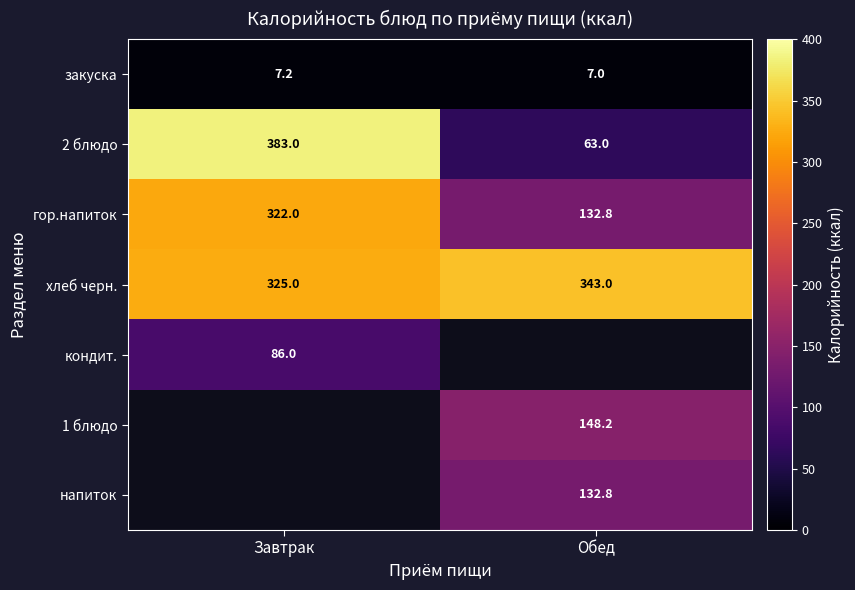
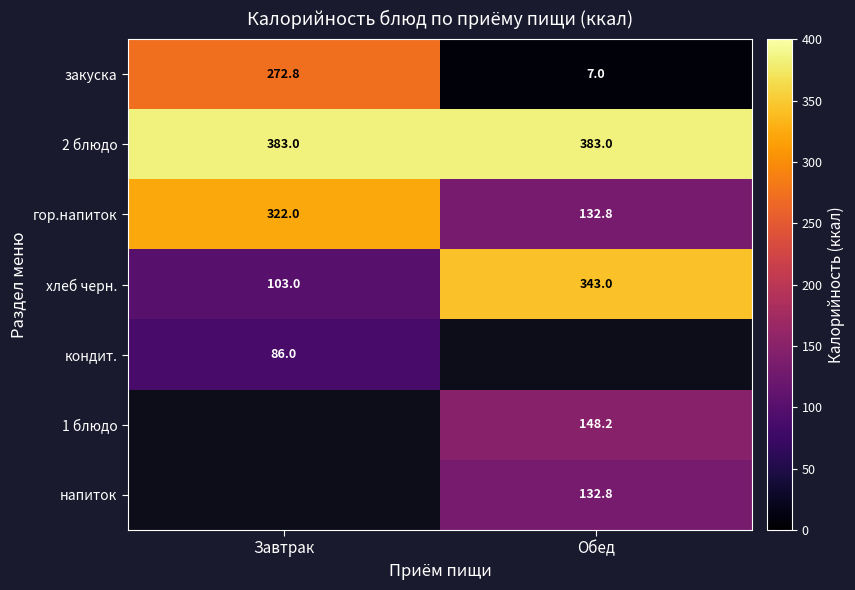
закуска, Завтрак: 7.2 -> 272.8
2 блюдо, Обед: 63.0 -> 383.0
хлеб черн., Завтрак: 325.0 -> 103.0
